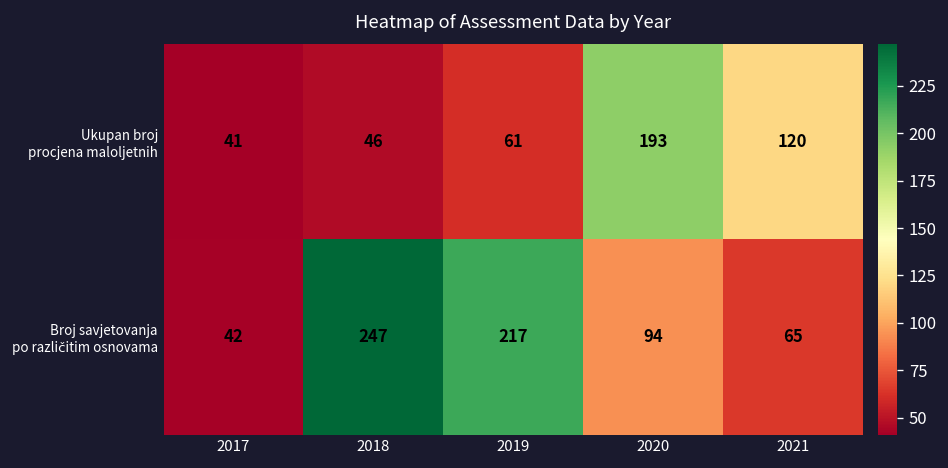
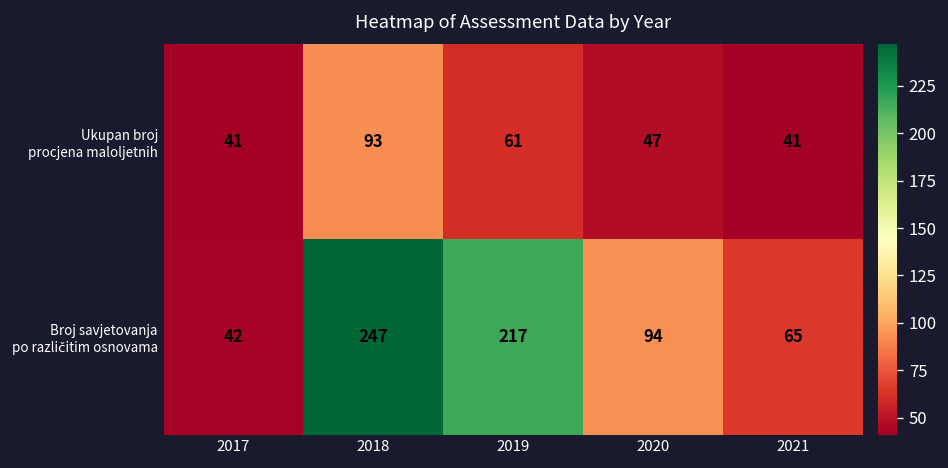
Ukupan broj procjena maloljetnih, 2018: 46 -> 93
Ukupan broj procjena maloljetnih, 2020: 193 -> 47
Ukupan broj procjena maloljetnih, 2021: 120 -> 41
